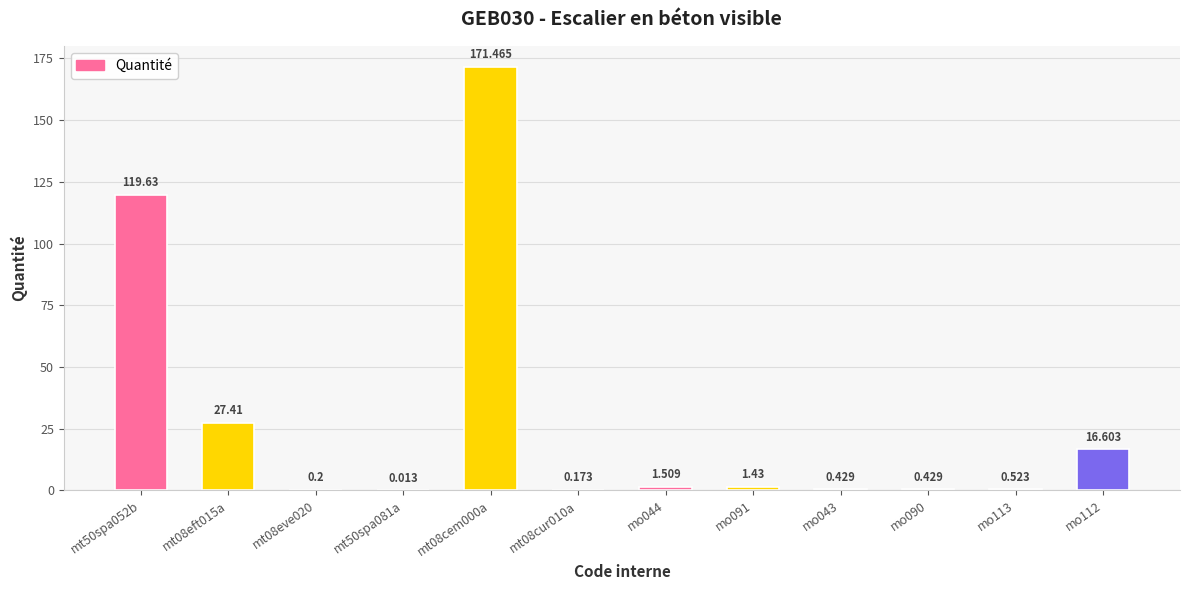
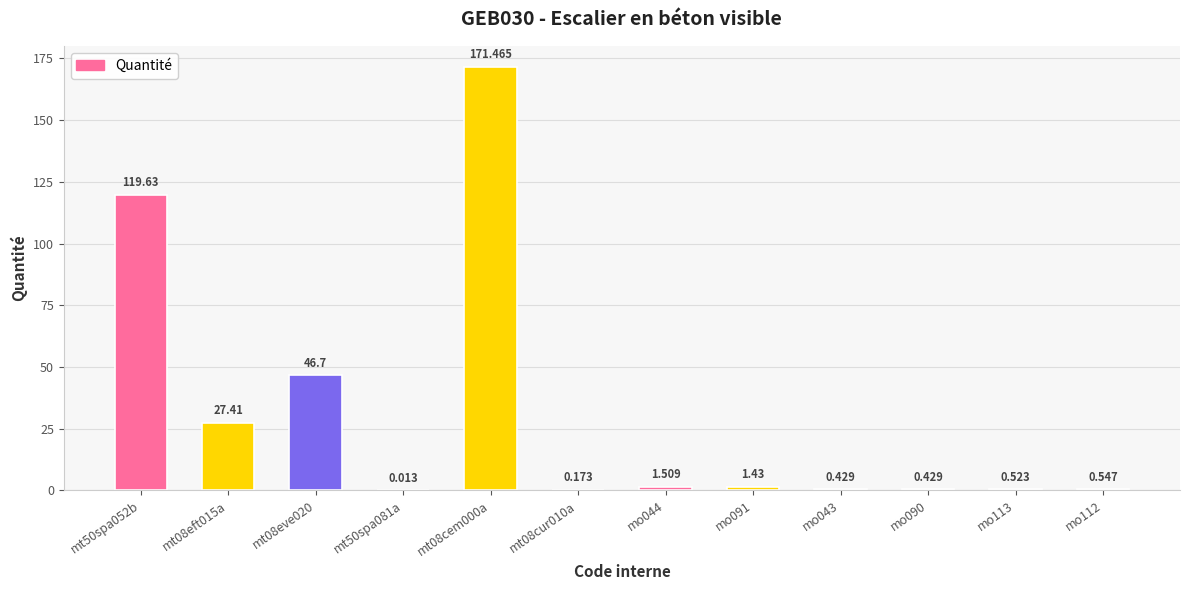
mt08eve020: 0.2 -> 46.7
mo112: 16.603 -> 0.547
